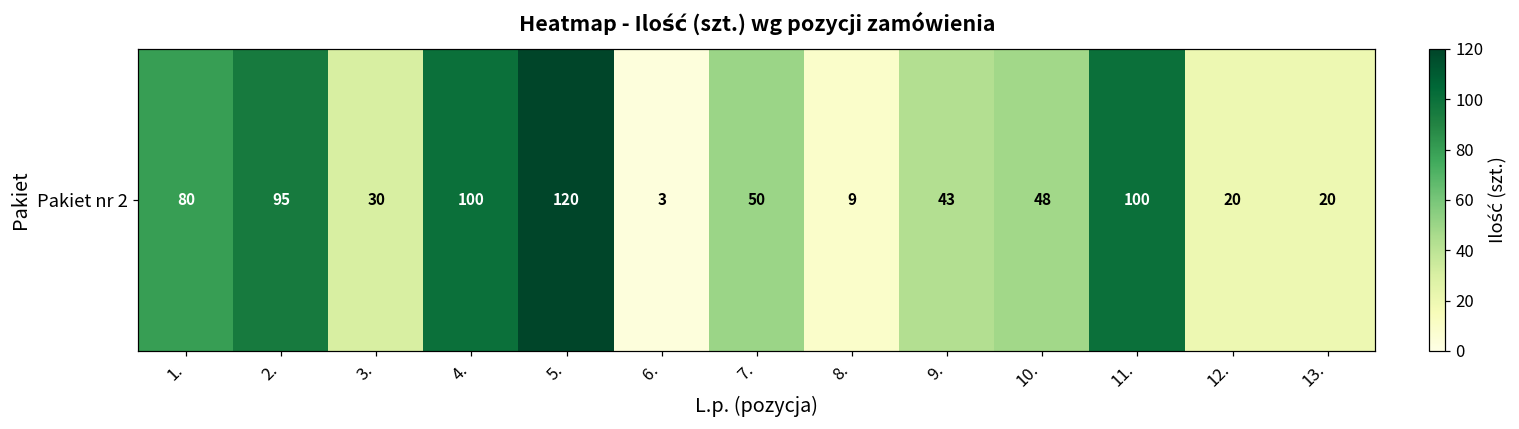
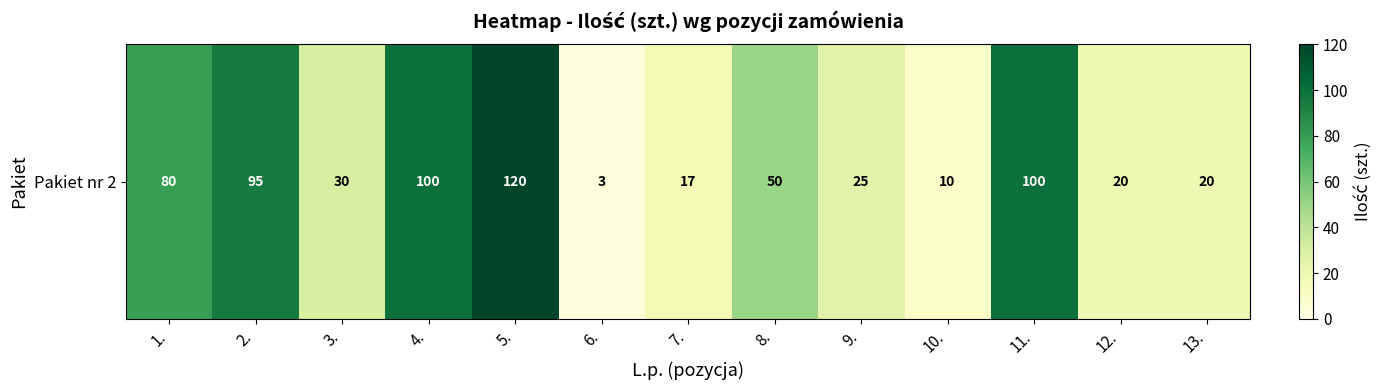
Pakiet nr 2, 7.: 50 -> 17
Pakiet nr 2, 8.: 9 -> 50
Pakiet nr 2, 9.: 43 -> 25
Pakiet nr 2, 10.: 48 -> 10
